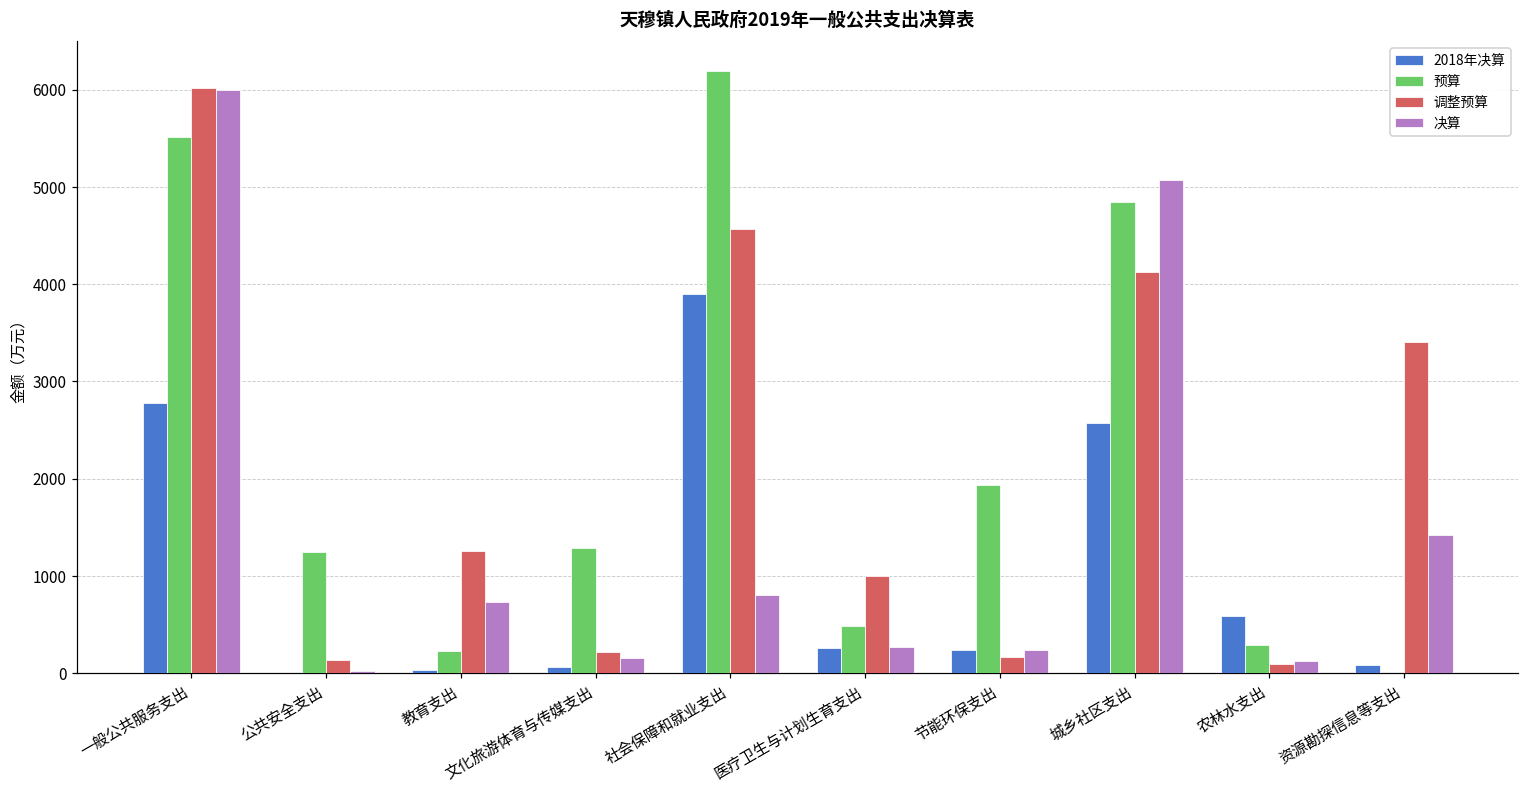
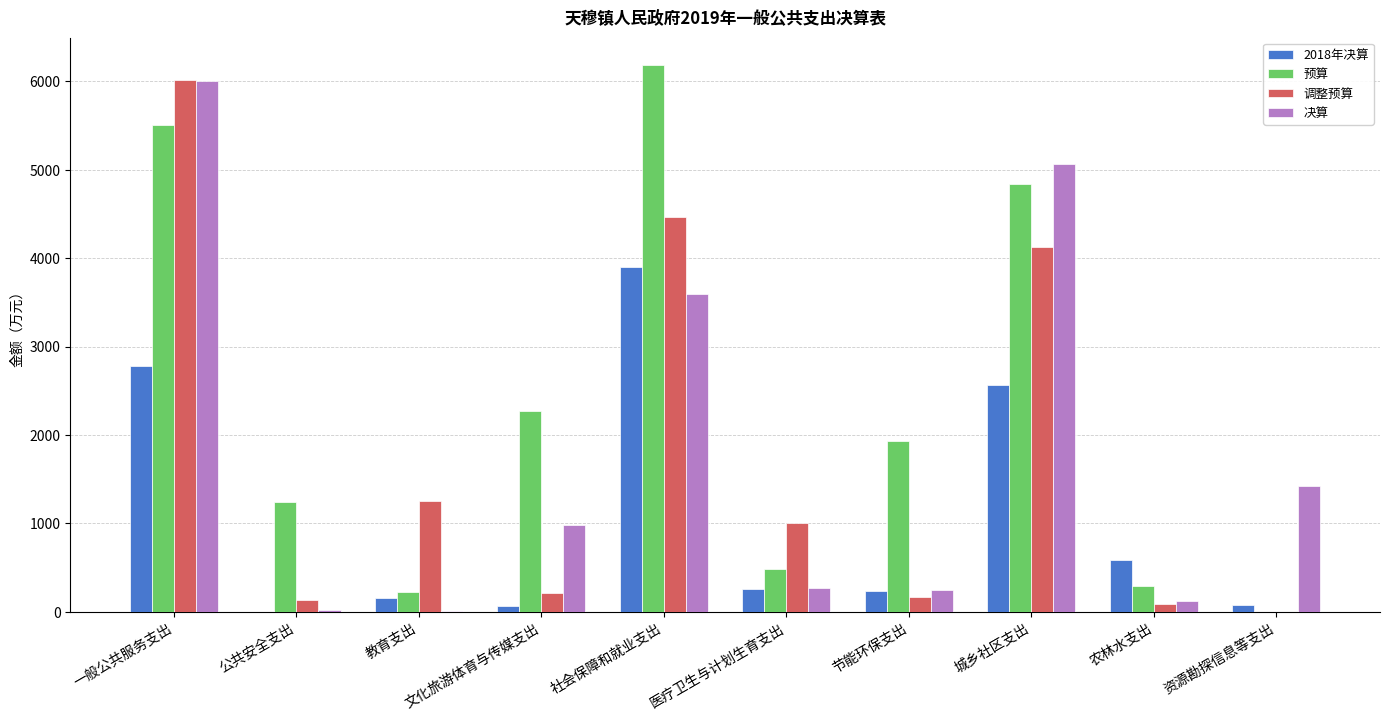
2018年决算, 教育支出: 0 -> 200
决算, 教育支出: 700 -> 0
预算, 文化旅游体育与传媒支出: 1300 -> 2300
决算, 文化旅游体育与传媒支出: 200 -> 1000
调整预算, 社会保障和就业支出: 4600 -> 4500
决算, 社会保障和就业支出: 800 -> 3600
调整预算, 资源勘探信息等支出: 3400 -> 0
